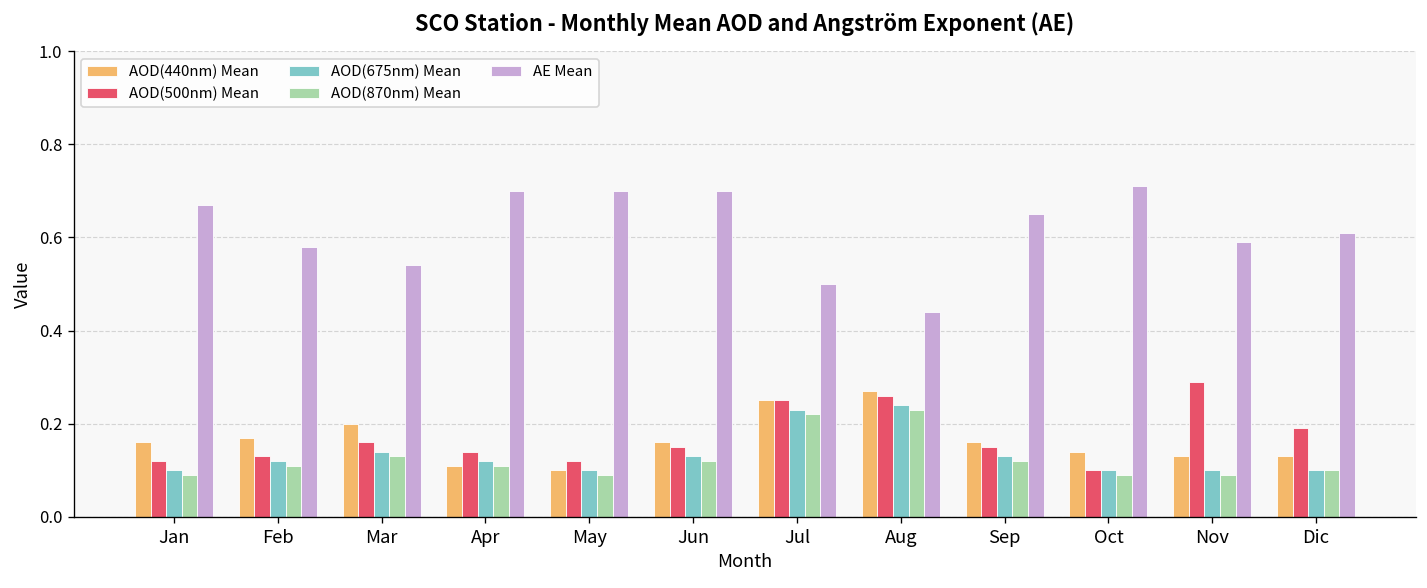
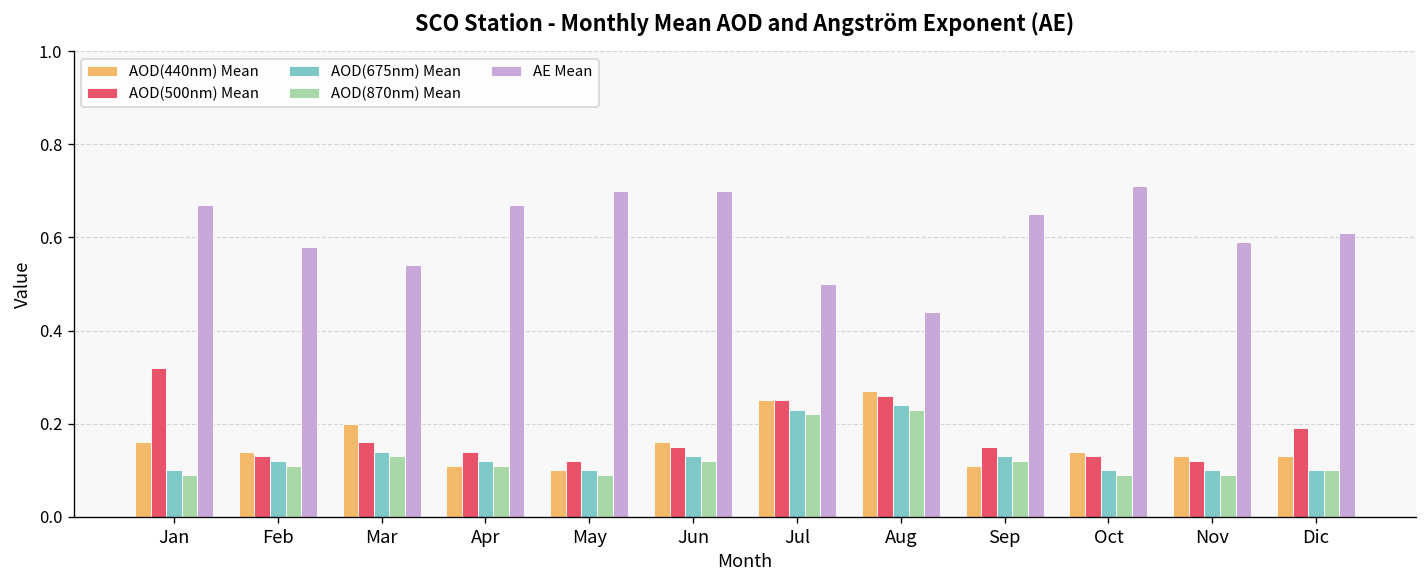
AOD(500nm) Mean, Jan: 0.12 -> 0.32
AOD(440nm) Mean, Feb: 0.17 -> 0.14
AE Mean, Apr: 0.70 -> 0.67
AOD(440nm) Mean, Sep: 0.16 -> 0.11
AOD(500nm) Mean, Oct: 0.10 -> 0.13
AOD(500nm) Mean, Nov: 0.29 -> 0.12
